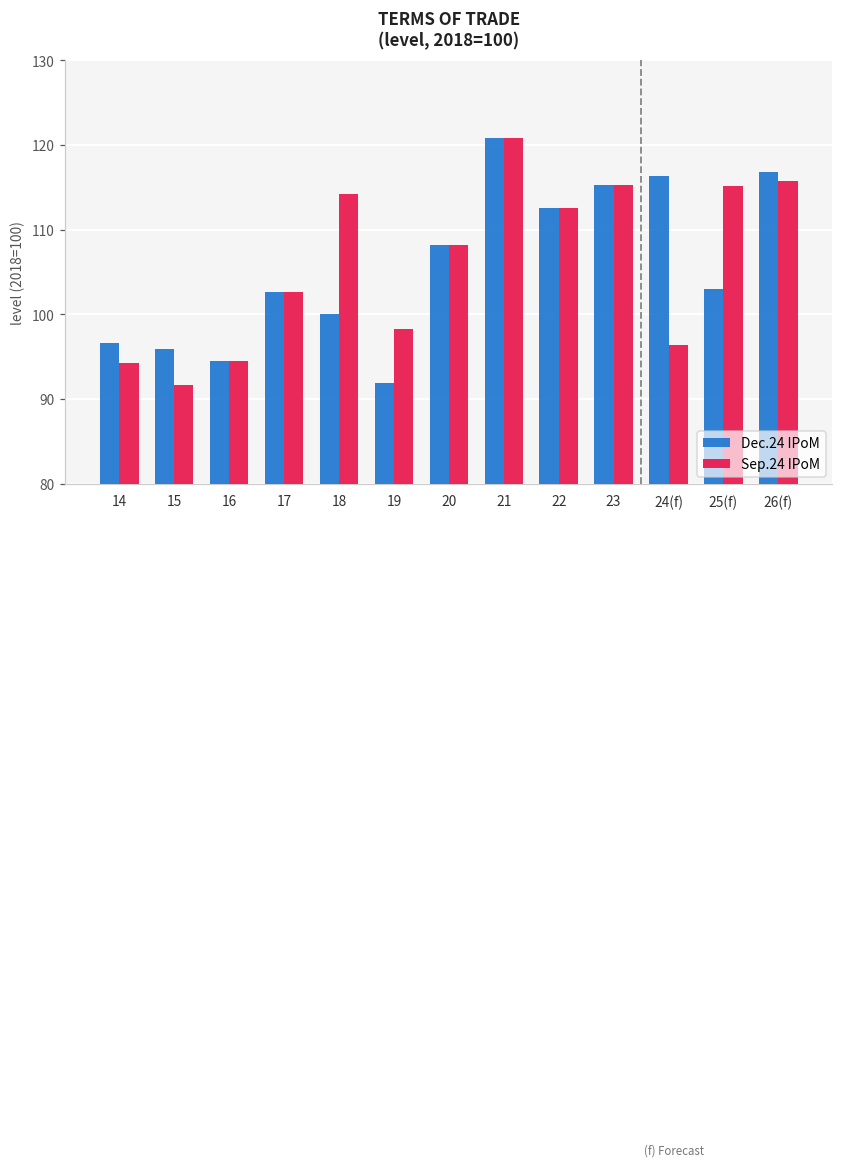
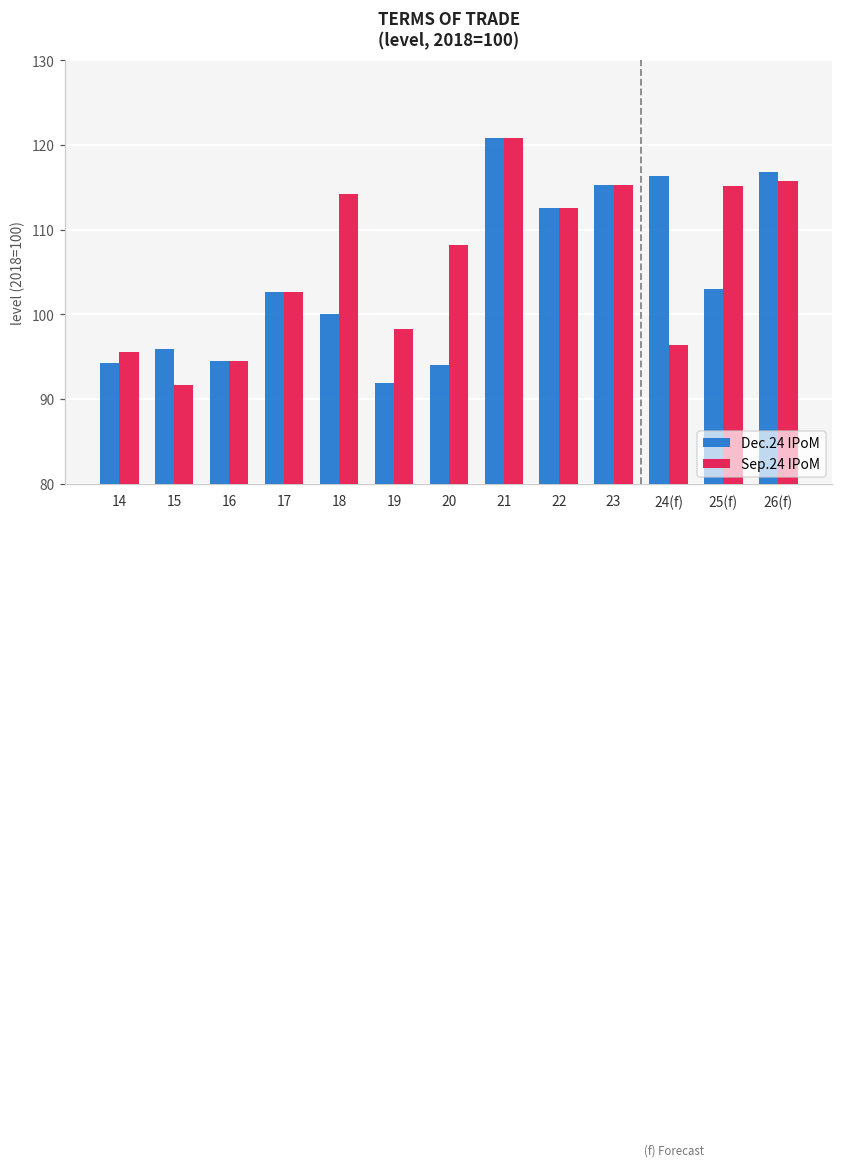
Dec.24 IPoM, 14: 97 -> 94
Sep.24 IPoM, 14: 94 -> 96
Dec.24 IPoM, 20: 108 -> 94
